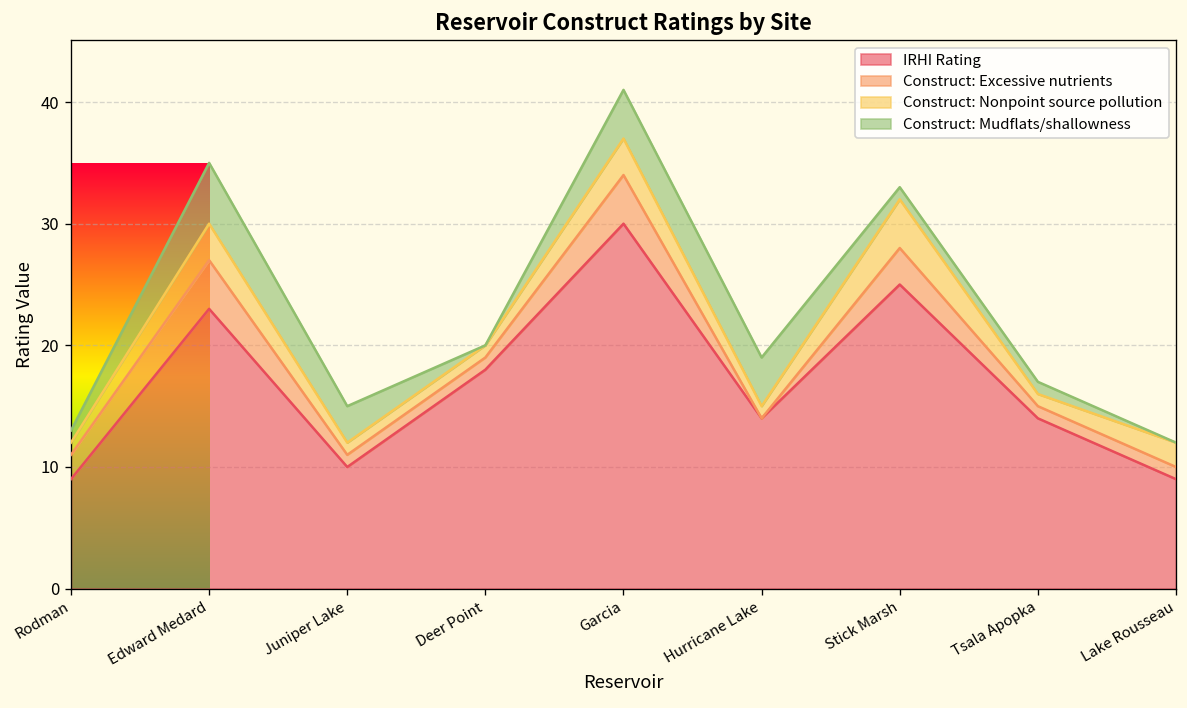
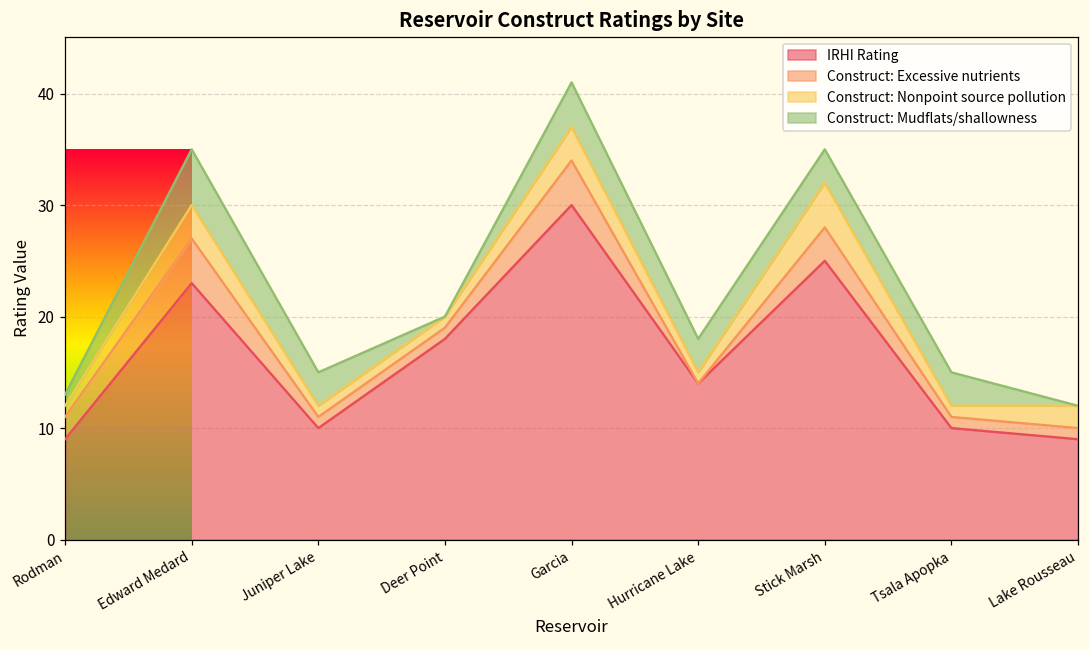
Construct: Mudflats/shallowness, Hurricane Lake: 4 -> 3
Construct: Mudflats/shallowness, Stick Marsh: 1 -> 3
IRHI Rating, Tsala Apopka: 14 -> 10
Construct: Mudflats/shallowness, Tsala Apopka: 1 -> 3
